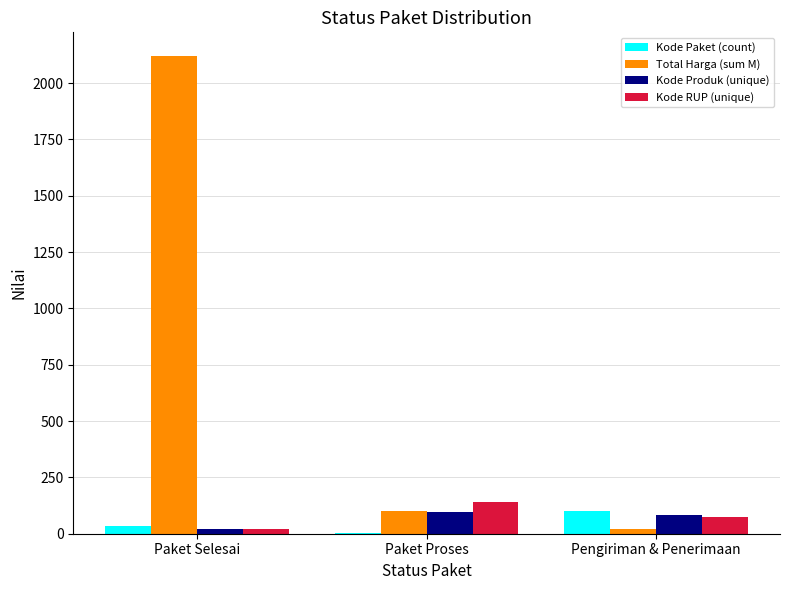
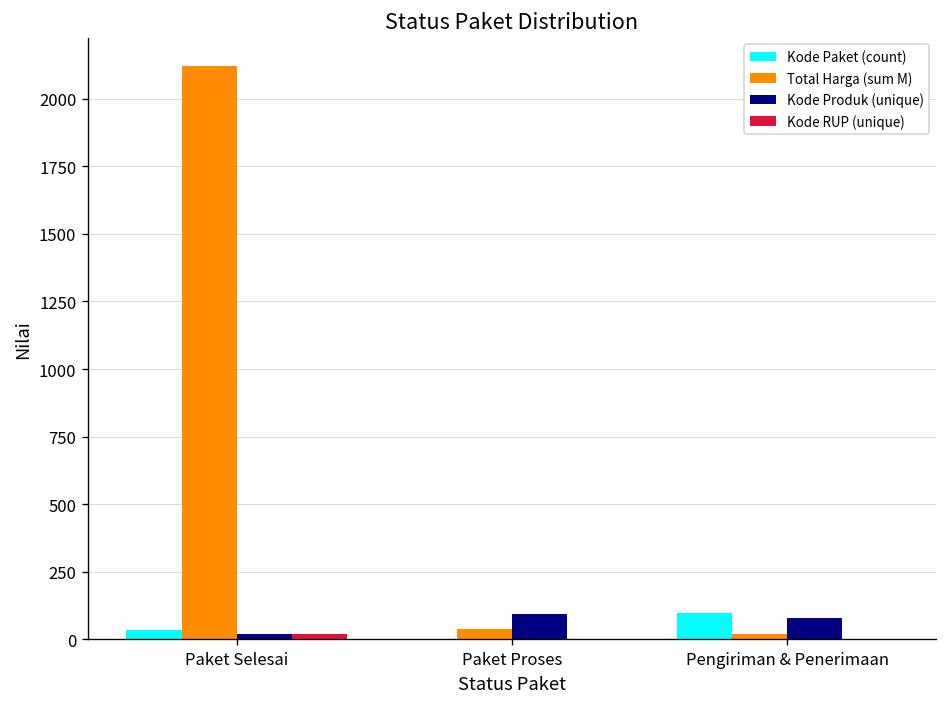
Total Harga (sum M), Paket Proses: 100 -> 40
Kode RUP (unique), Paket Proses: 140 -> 0
Kode RUP (unique), Pengiriman & Penerimaan: 70 -> 0
